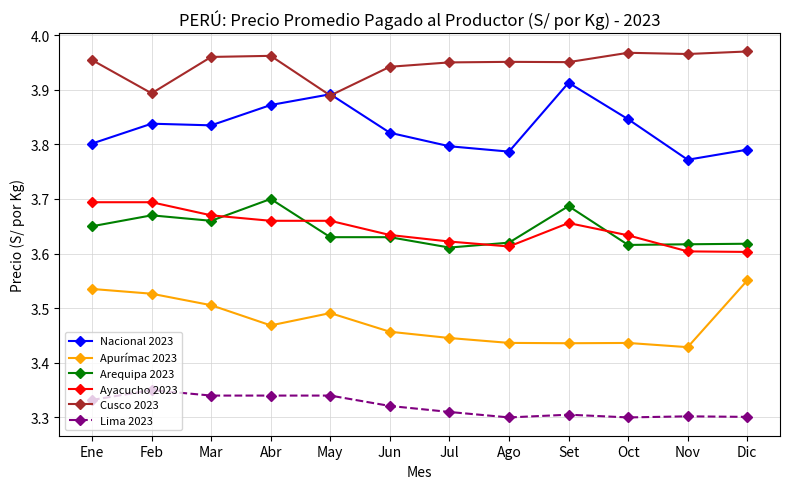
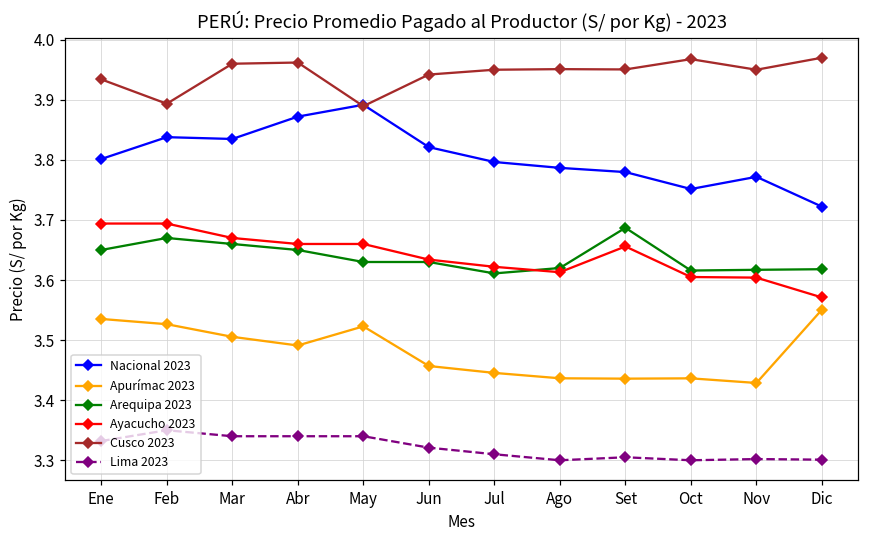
Cusco 2023, Ene: 3.95 -> 3.93
Apurímac 2023, Abr: 3.47 -> 3.49
Arequipa 2023, Abr: 3.70 -> 3.65
Apurímac 2023, May: 3.49 -> 3.52
Nacional 2023, Set: 3.91 -> 3.78
Nacional 2023, Oct: 3.85 -> 3.75
Ayacucho 2023, Oct: 3.63 -> 3.60
Cusco 2023, Nov: 3.97 -> 3.95
Nacional 2023, Dic: 3.79 -> 3.72
Ayacucho 2023, Dic: 3.60 -> 3.57
